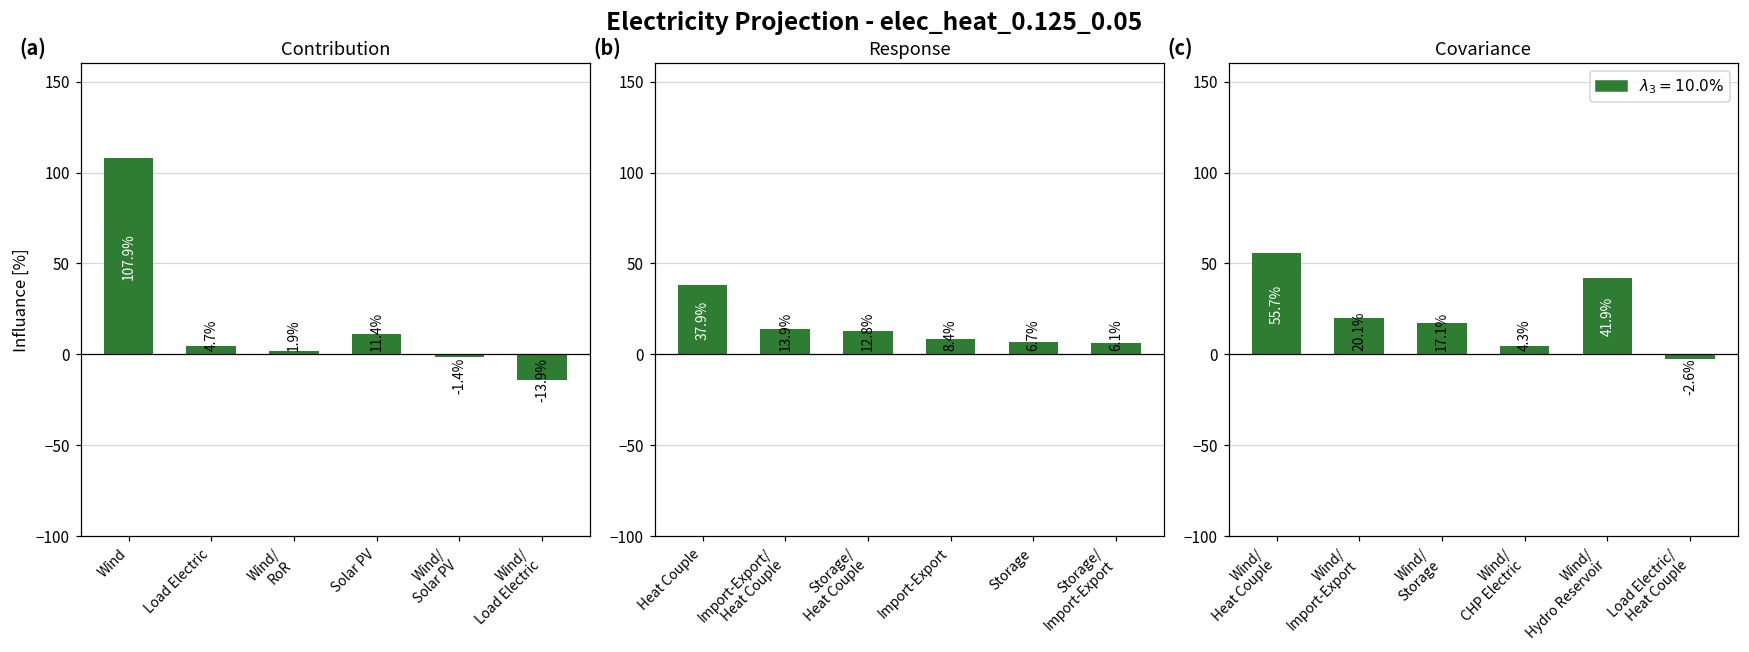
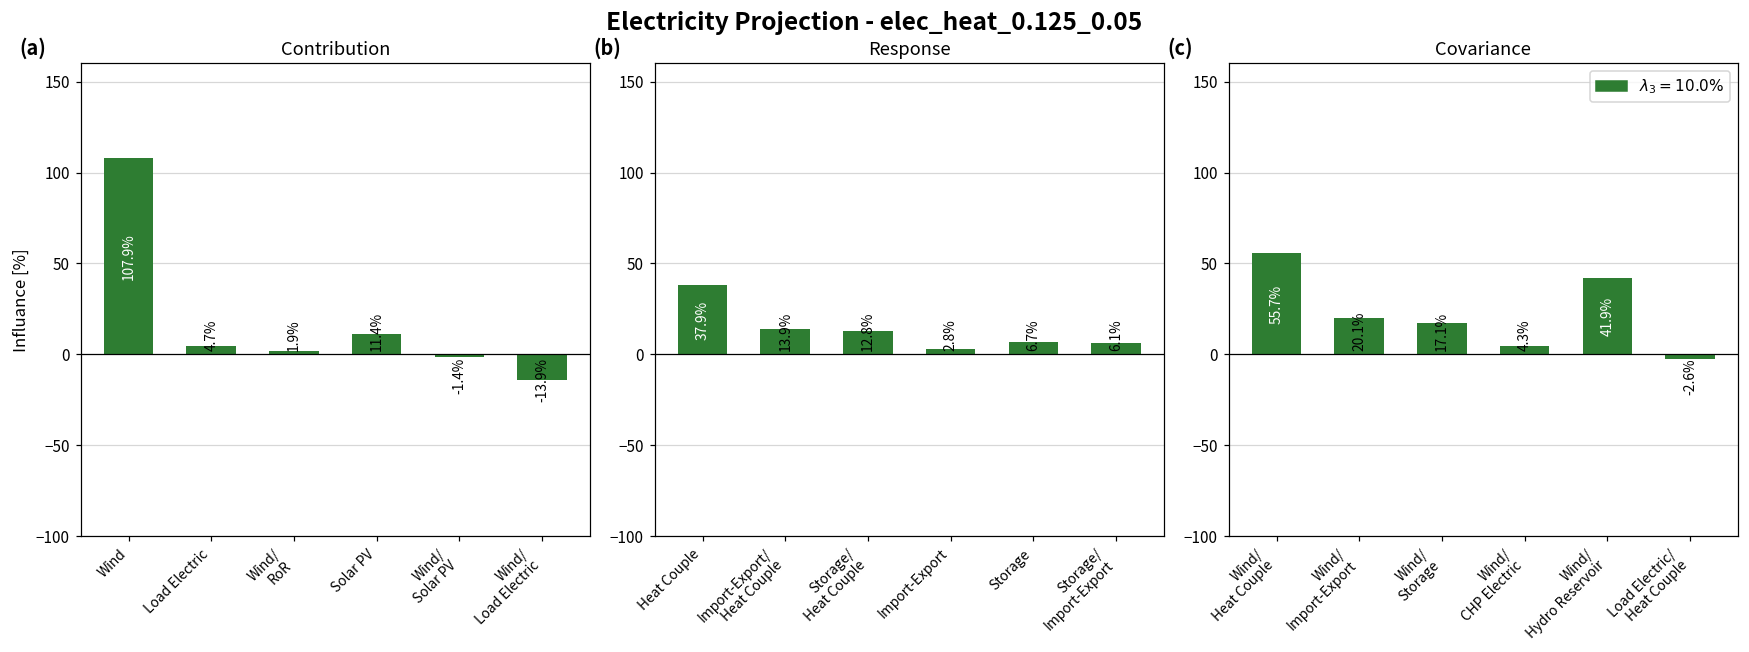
Response, Import-Export: 8.4% -> 2.8%
